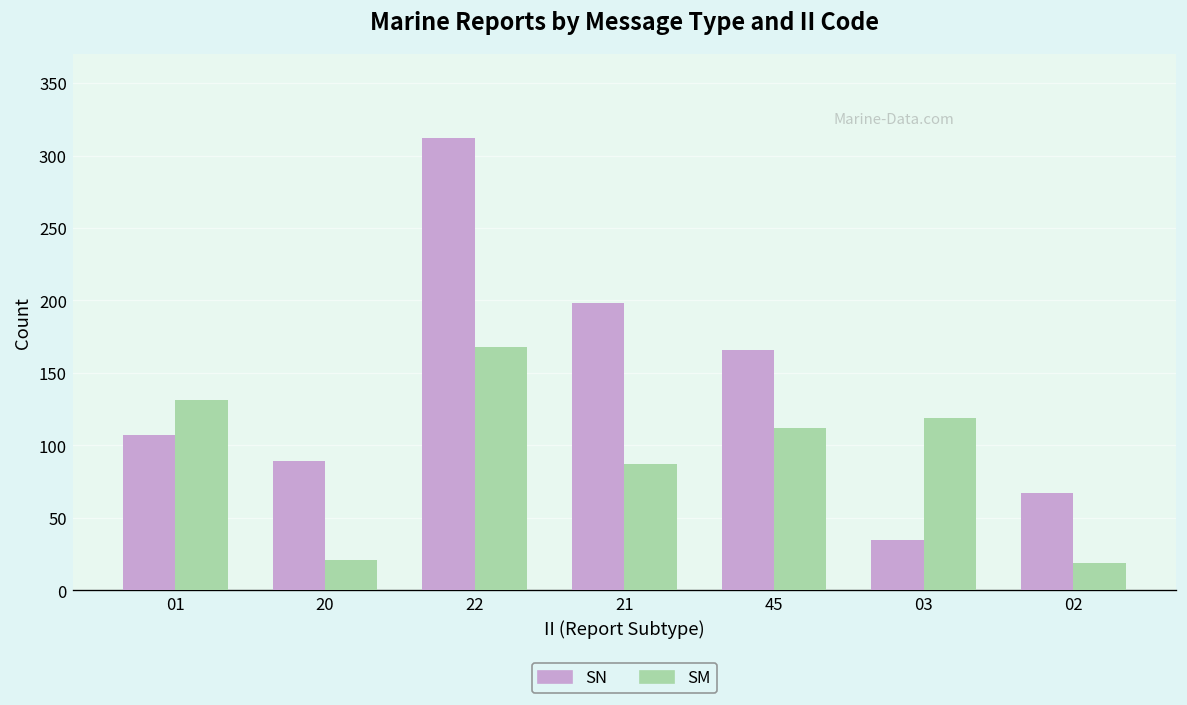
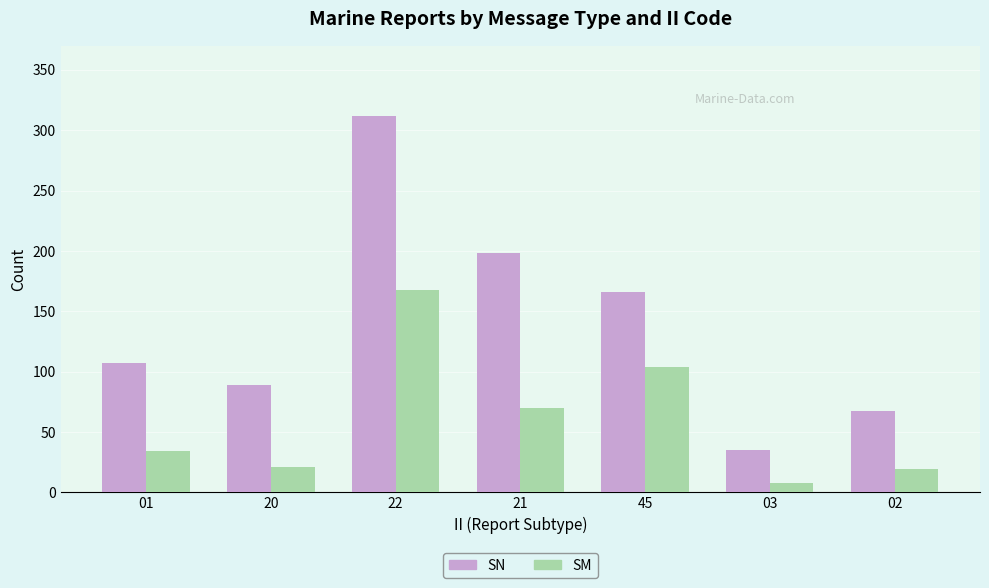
SM, 01: 131 -> 34
SM, 21: 87 -> 70
SM, 45: 112 -> 104
SM, 03: 119 -> 8
